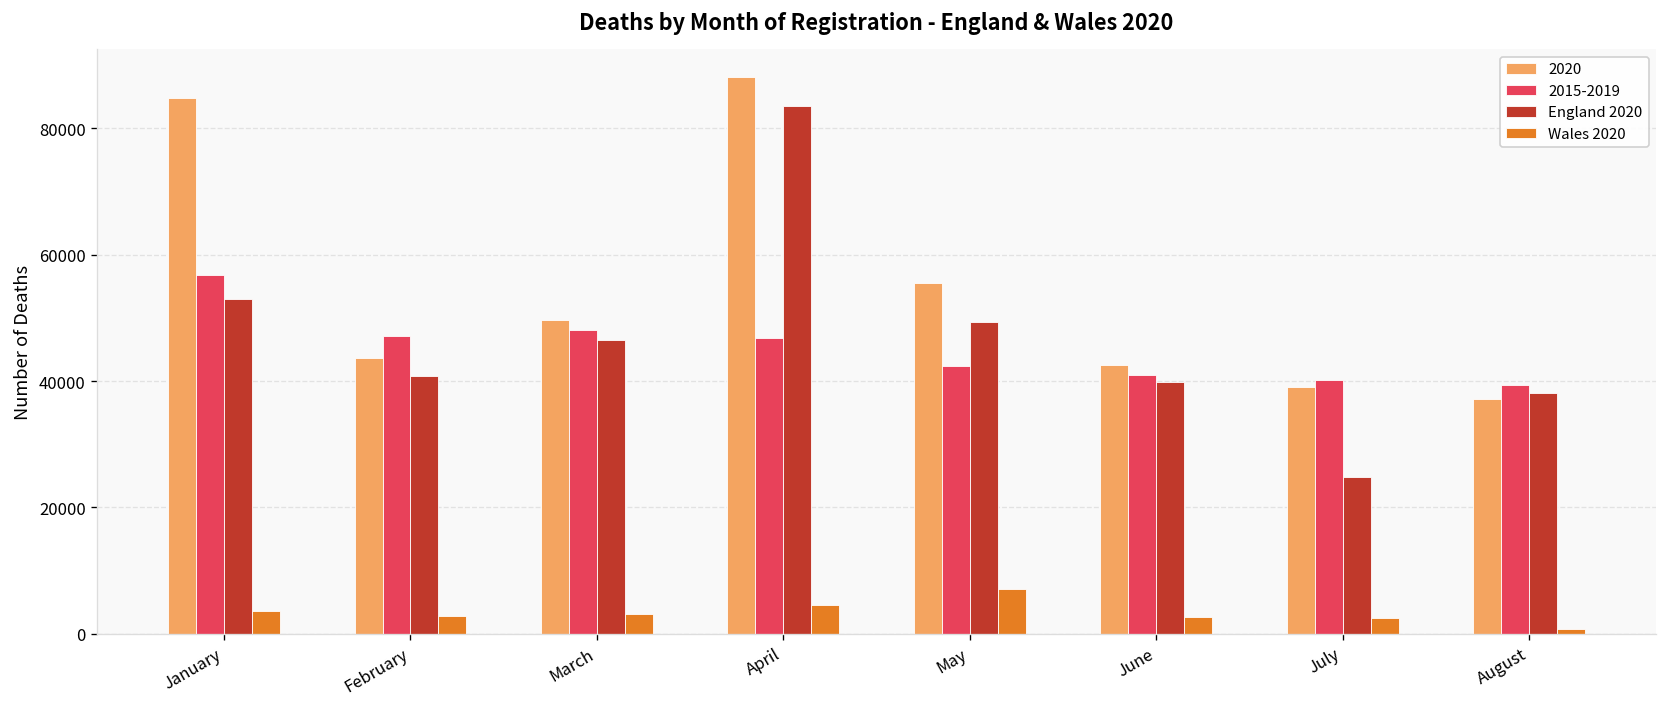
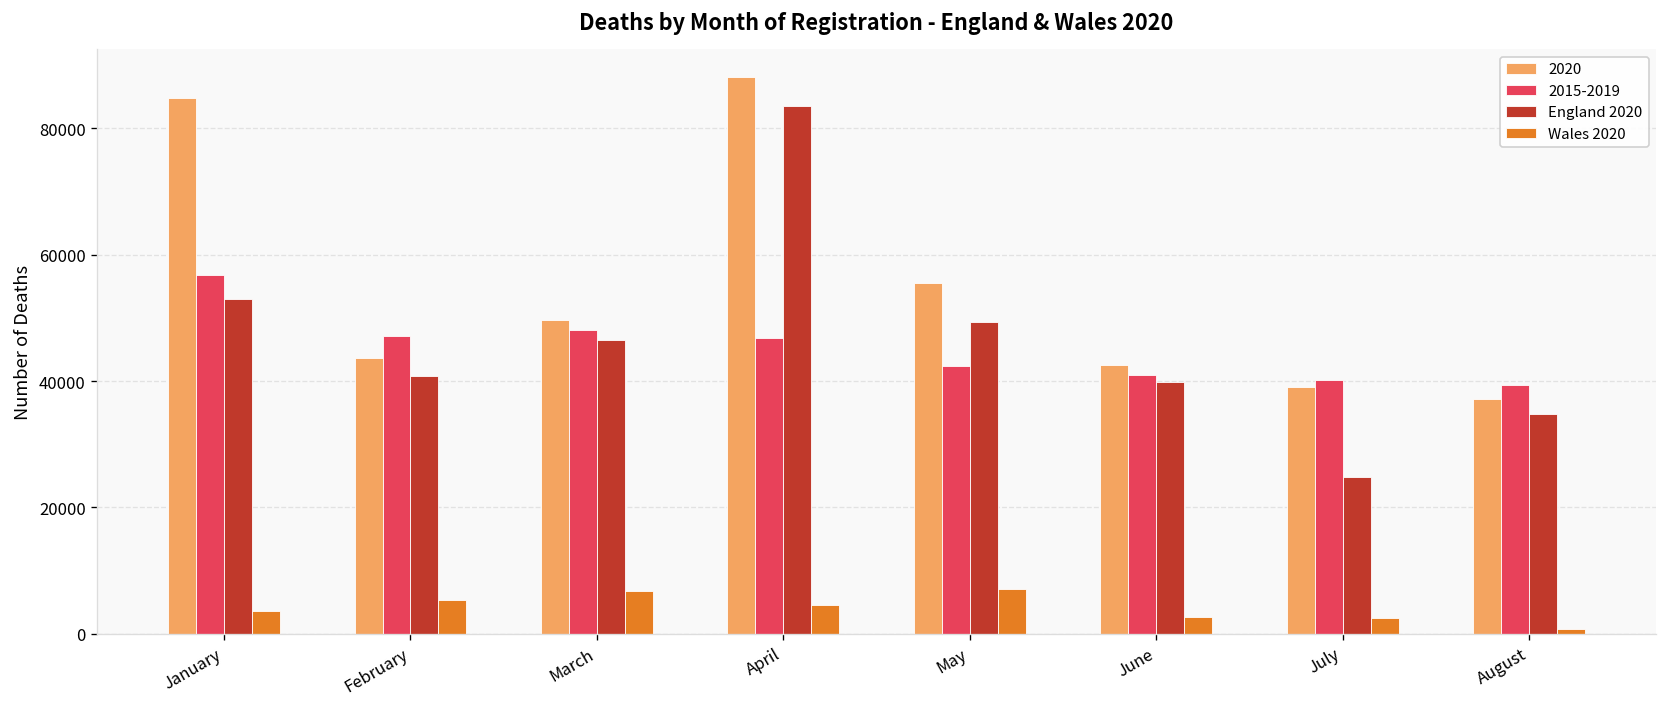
Wales 2020, February: 3000 -> 5000
Wales 2020, March: 3000 -> 7000
England 2020, August: 38000 -> 35000
